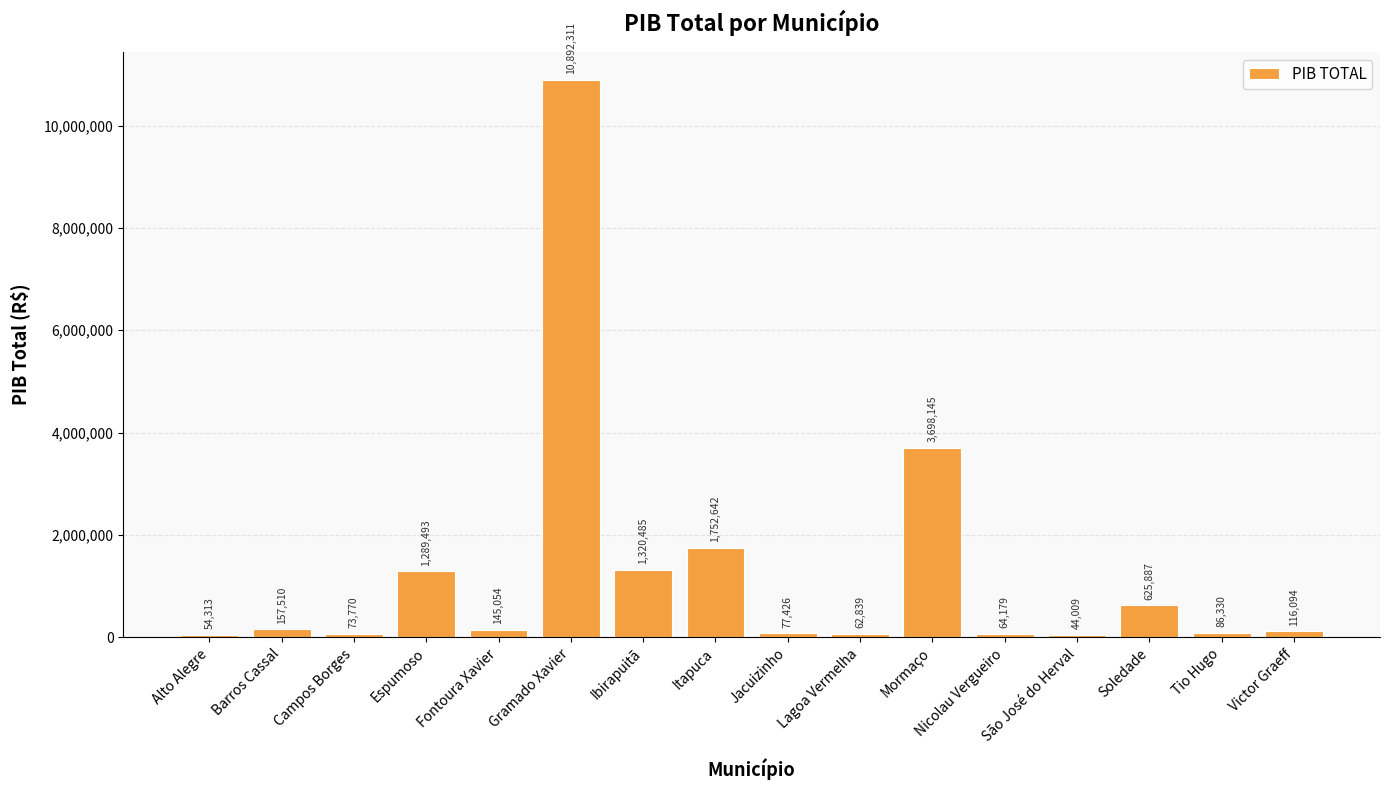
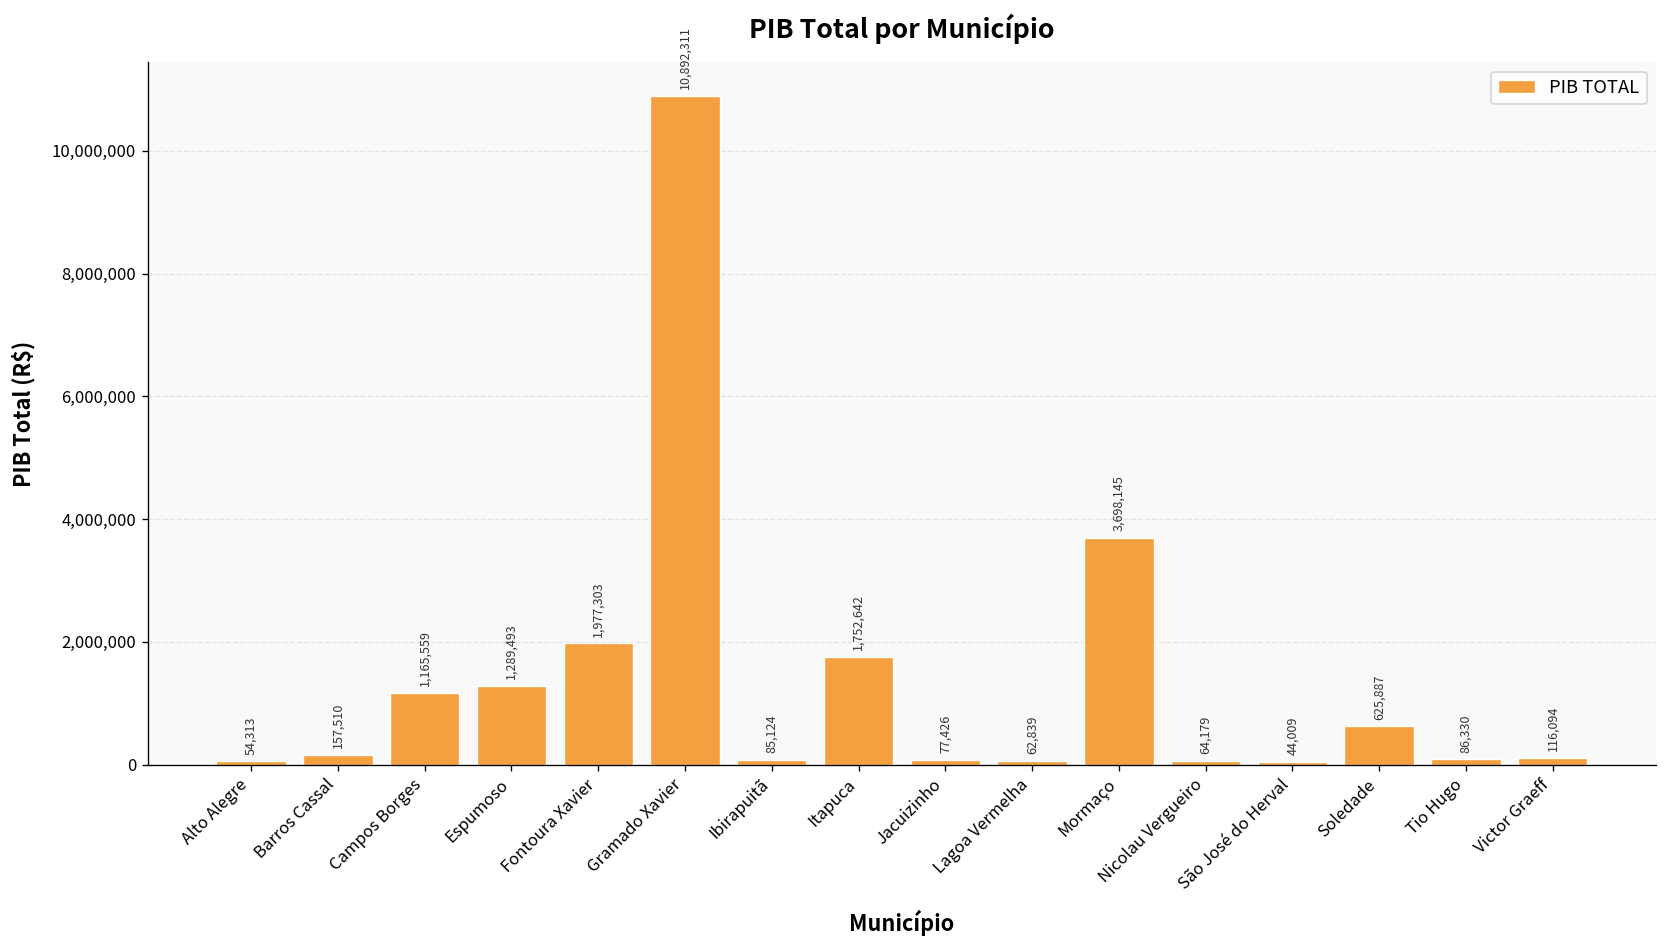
Campos Borges: 73,770 -> 1,165,559
Fontoura Xavier: 145,054 -> 1,977,303
Ibirapuitã: 1,320,485 -> 85,124
